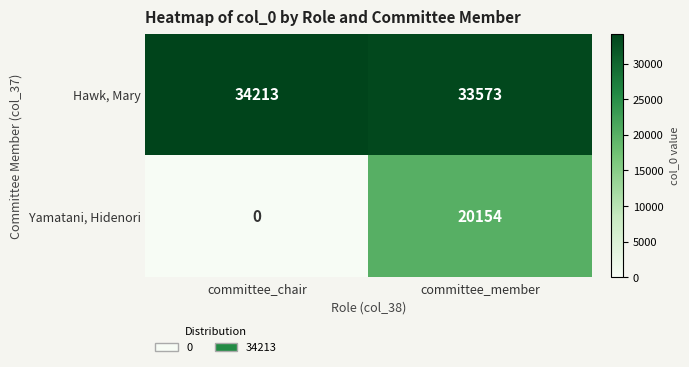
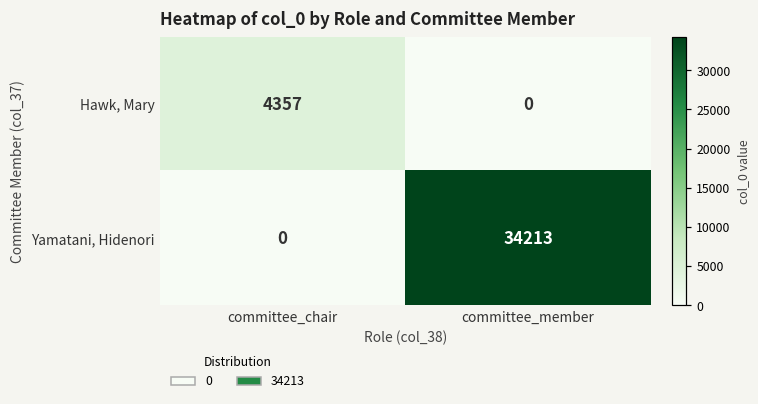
Hawk, Mary, committee_chair: 34213 -> 4357
Hawk, Mary, committee_member: 33573 -> 0
Yamatani, Hidenori, committee_member: 20154 -> 34213
